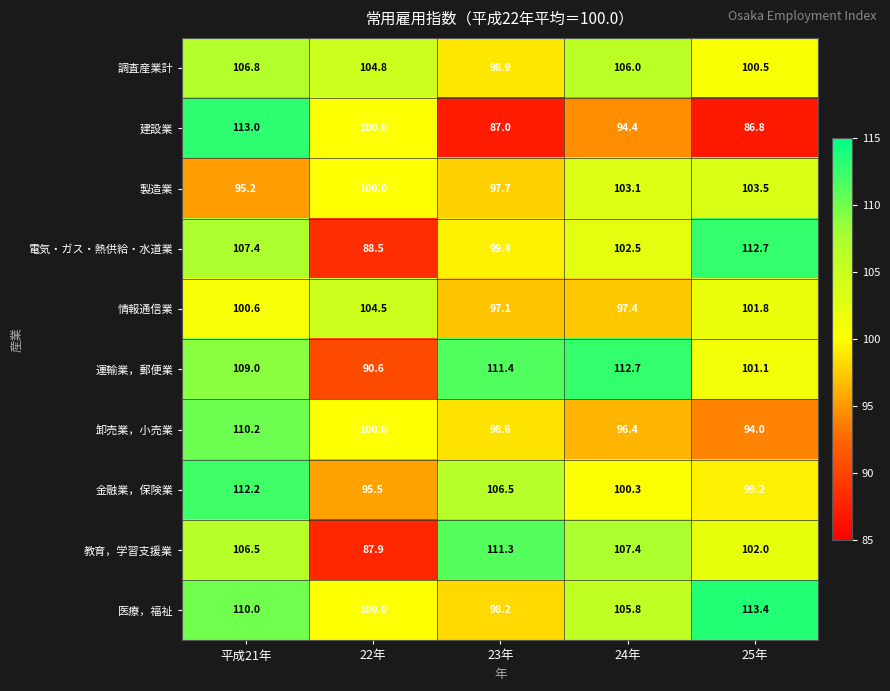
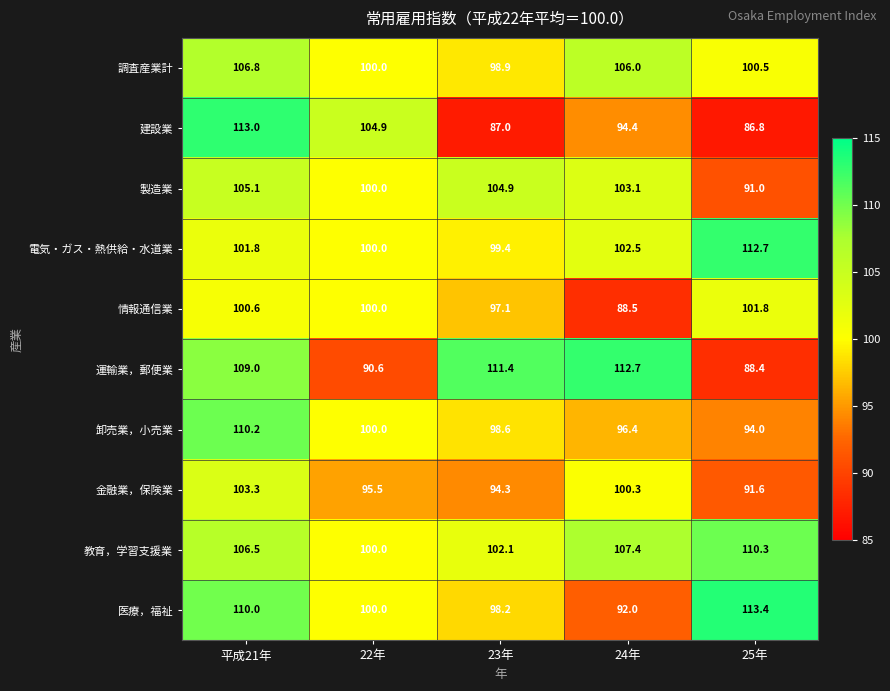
調査産業計, 22年: 104.8 -> 100.0
建設業, 22年: 100.0 -> 104.9
製造業, 平成21年: 95.2 -> 105.1
製造業, 23年: 97.7 -> 104.9
製造業, 25年: 103.5 -> 91.0
電気・ガス・熱供給・水道業, 平成21年: 107.4 -> 101.8
電気・ガス・熱供給・水道業, 22年: 88.5 -> 100.0
情報通信業, 22年: 104.5 -> 100.0
情報通信業, 24年: 97.4 -> 88.5
運輸業，郵便業, 25年: 101.1 -> 88.4
金融業，保険業, 平成21年: 112.2 -> 103.3
金融業，保険業, 23年: 106.5 -> 94.3
金融業，保険業, 25年: 99.2 -> 91.6
教育，学習支援業, 22年: 87.9 -> 100.0
教育，学習支援業, 23年: 111.3 -> 102.1
教育，学習支援業, 25年: 102.0 -> 110.3
医療，福祉, 24年: 105.8 -> 92.0
